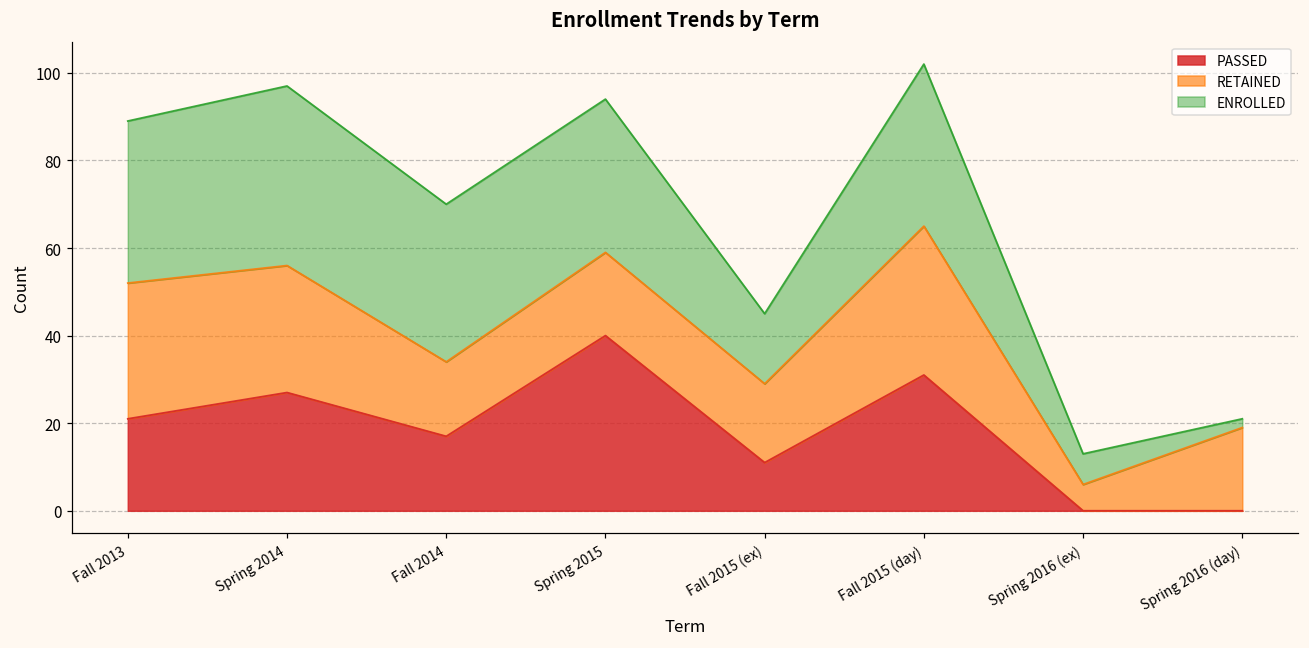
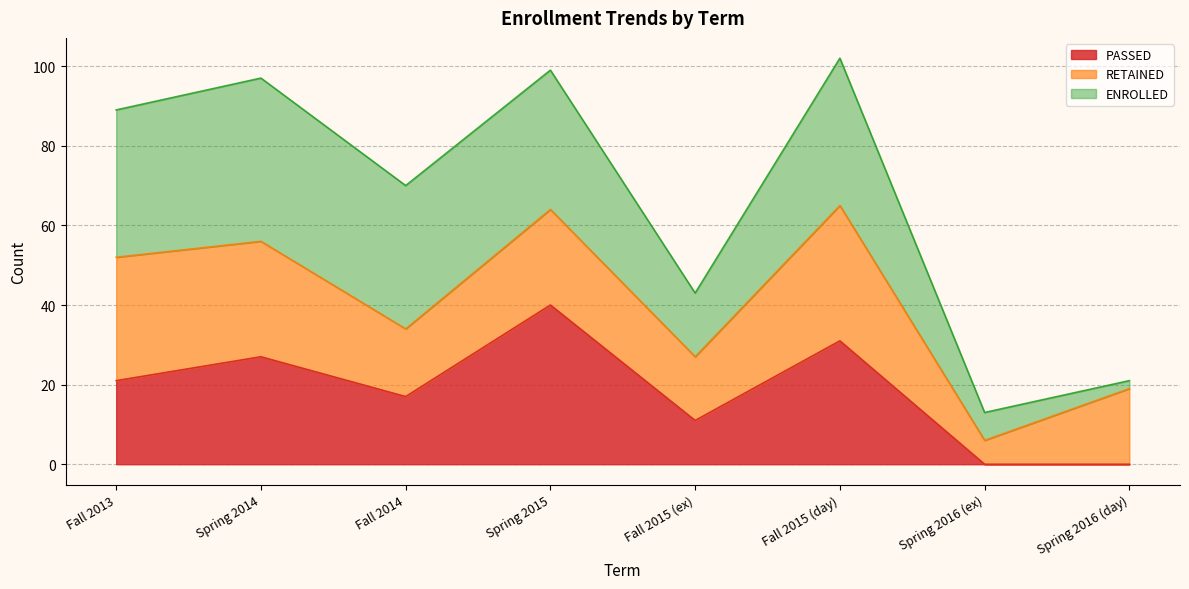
RETAINED, Spring 2015: 19 -> 24
RETAINED, Fall 2015 (ex): 18 -> 16
